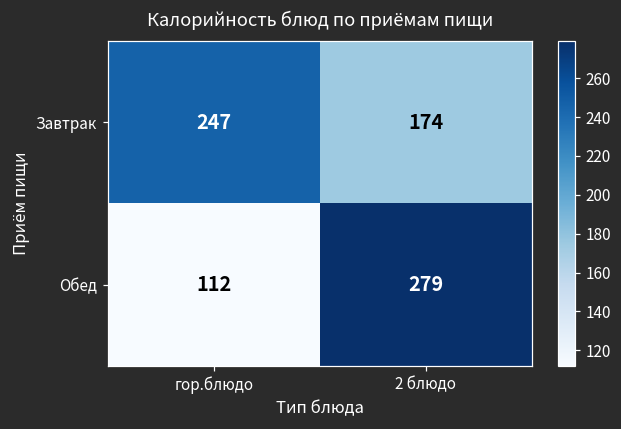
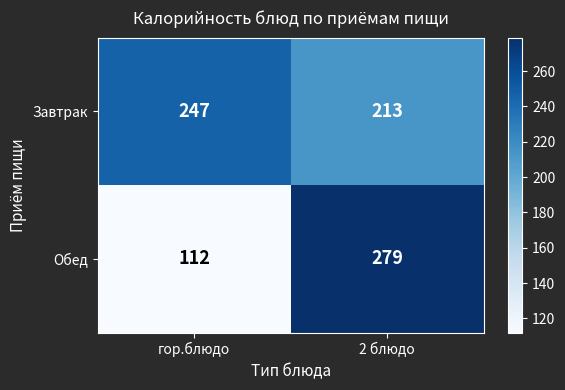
Завтрак, 2 блюдо: 174 -> 213
